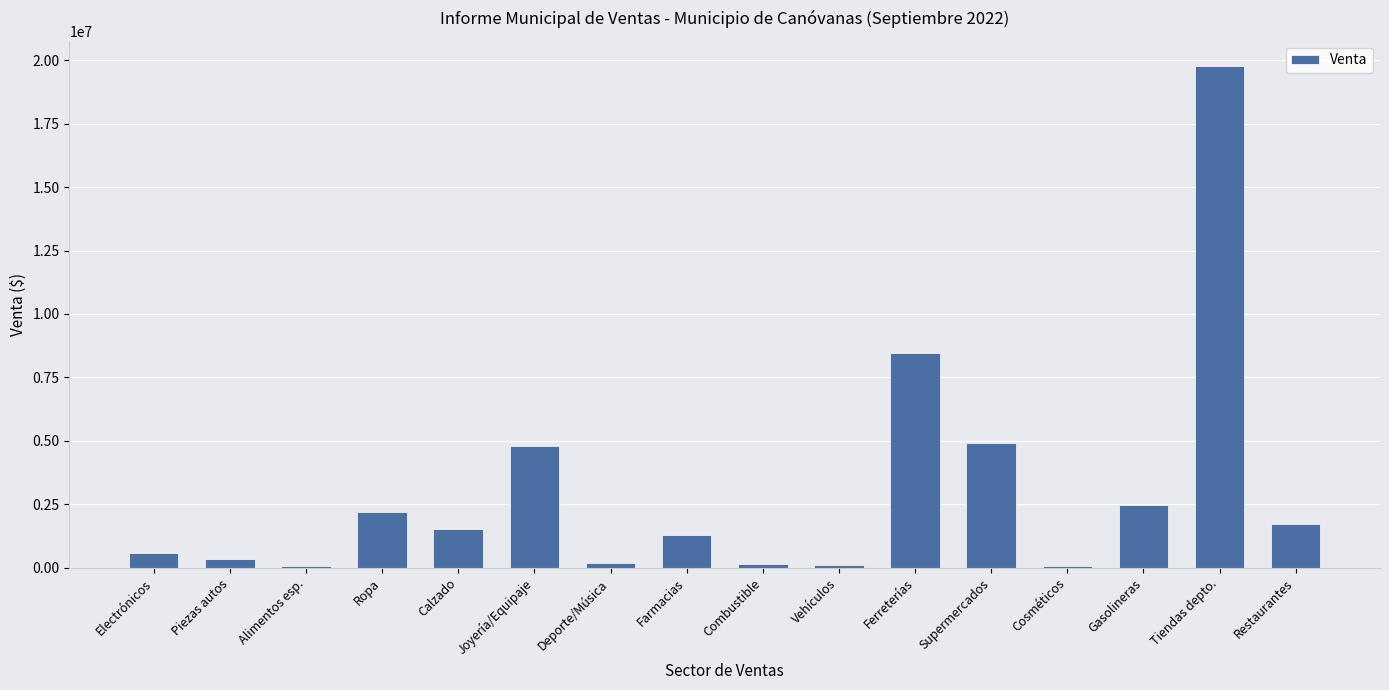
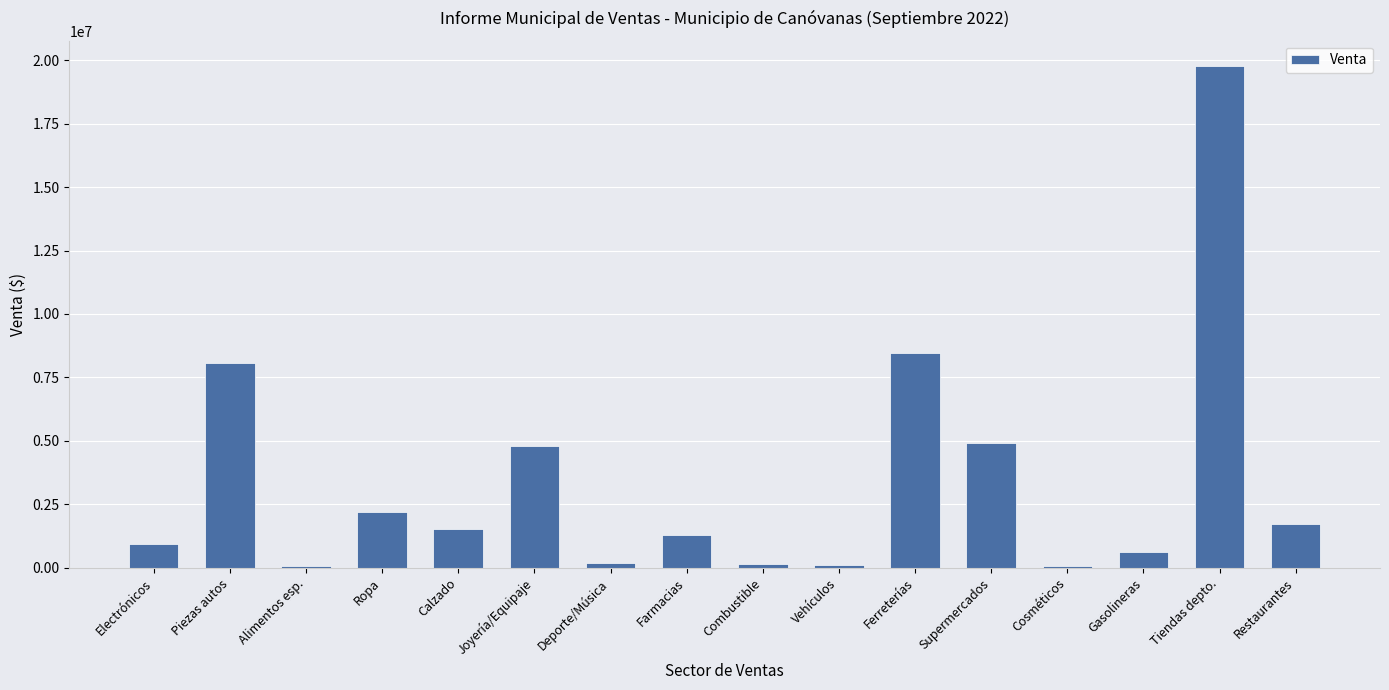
Electrónicos: 600000 -> 900000
Piezas autos: 400000 -> 8100000
Gasolineras: 2500000 -> 600000
